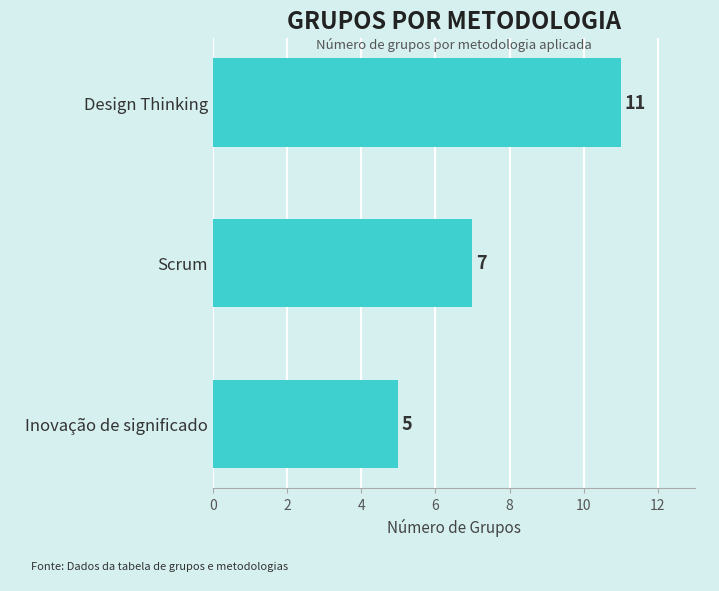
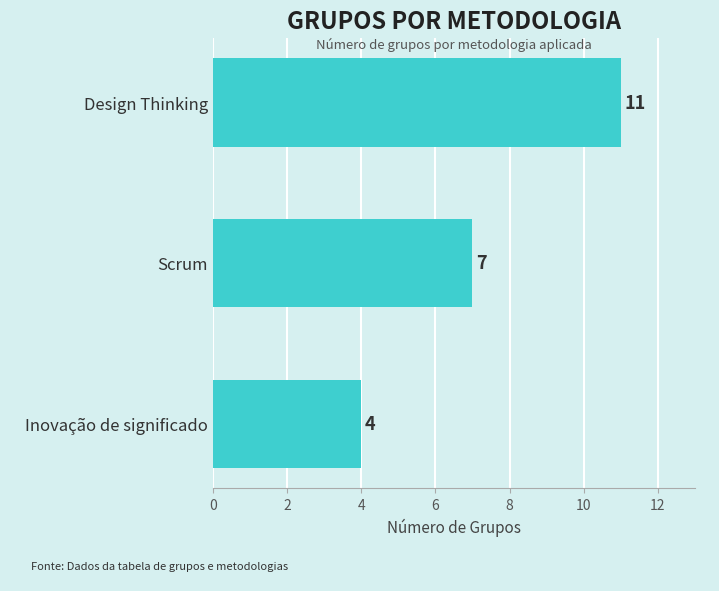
Inovação de significado: 5 -> 4
